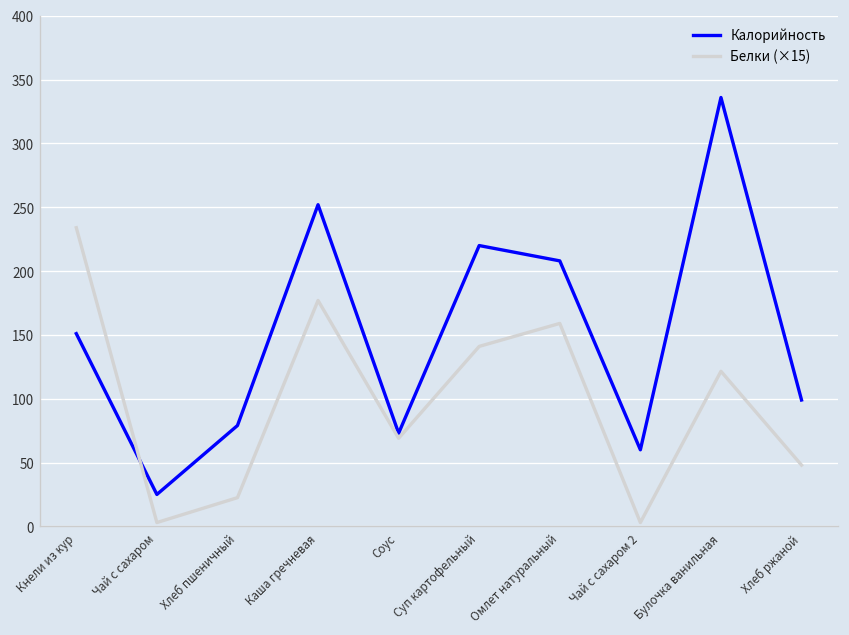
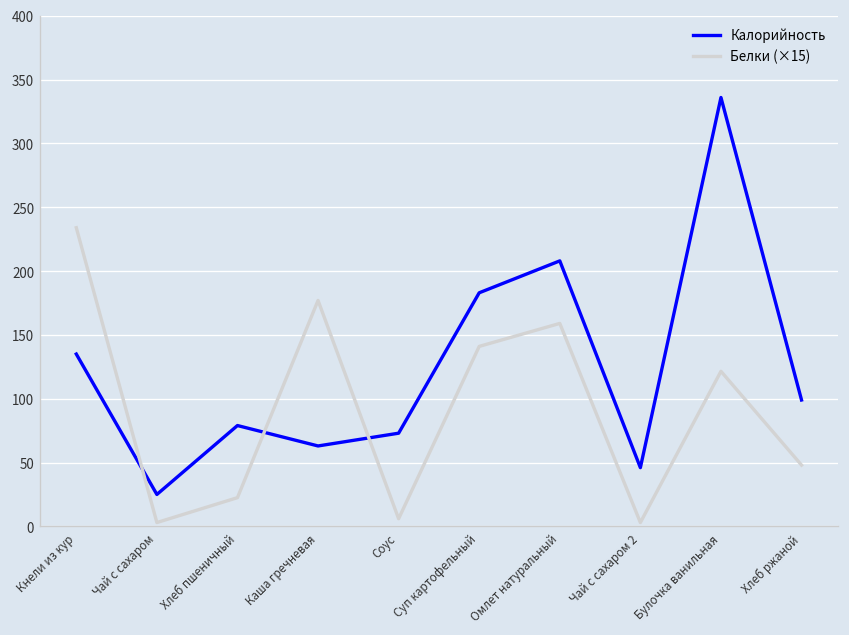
Калорийность, Кнели из кур: 151 -> 135
Калорийность, Каша гречневая: 252 -> 63
Белки (×15), Соус: 69 -> 6
Калорийность, Суп картофельный: 220 -> 183
Калорийность, Чай с сахаром 2: 60 -> 46
